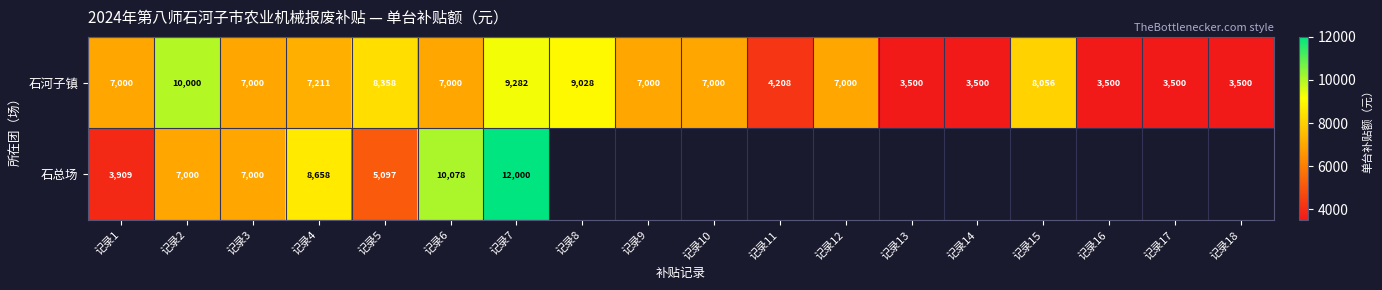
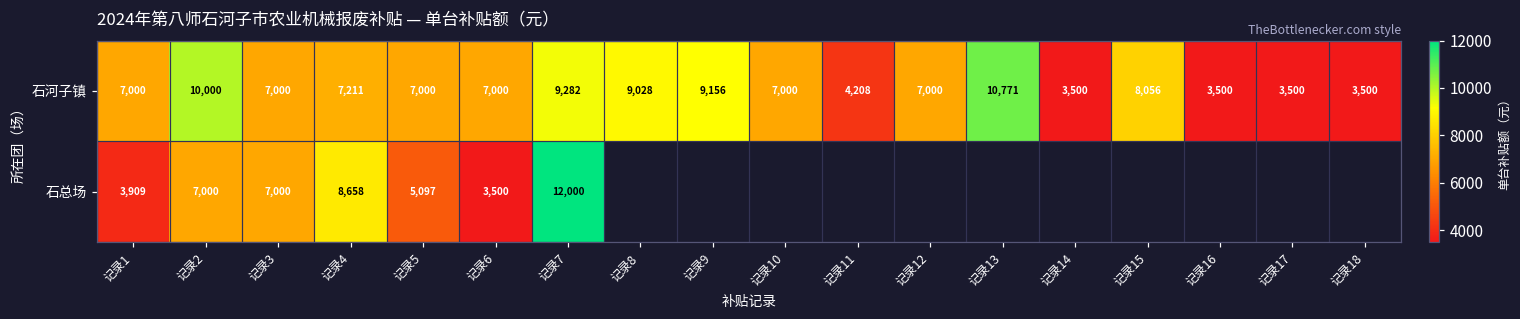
石河子镇, 记录5: 8,358 -> 7,000
石河子镇, 记录9: 7,000 -> 9,156
石河子镇, 记录13: 3,500 -> 10,771
石总场, 记录6: 10,078 -> 3,500
